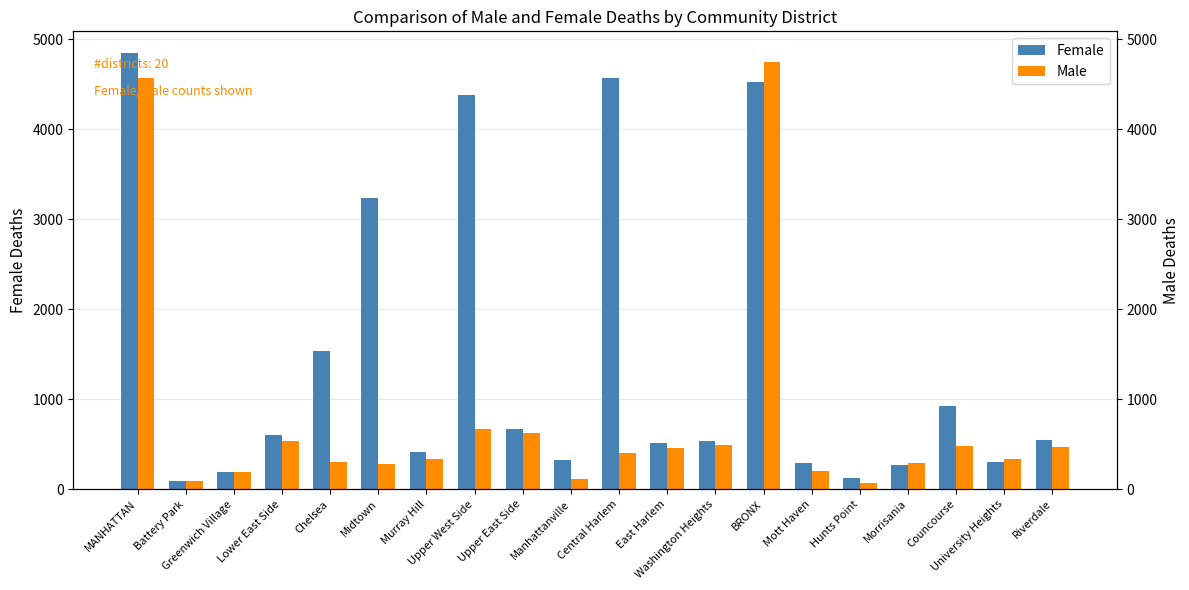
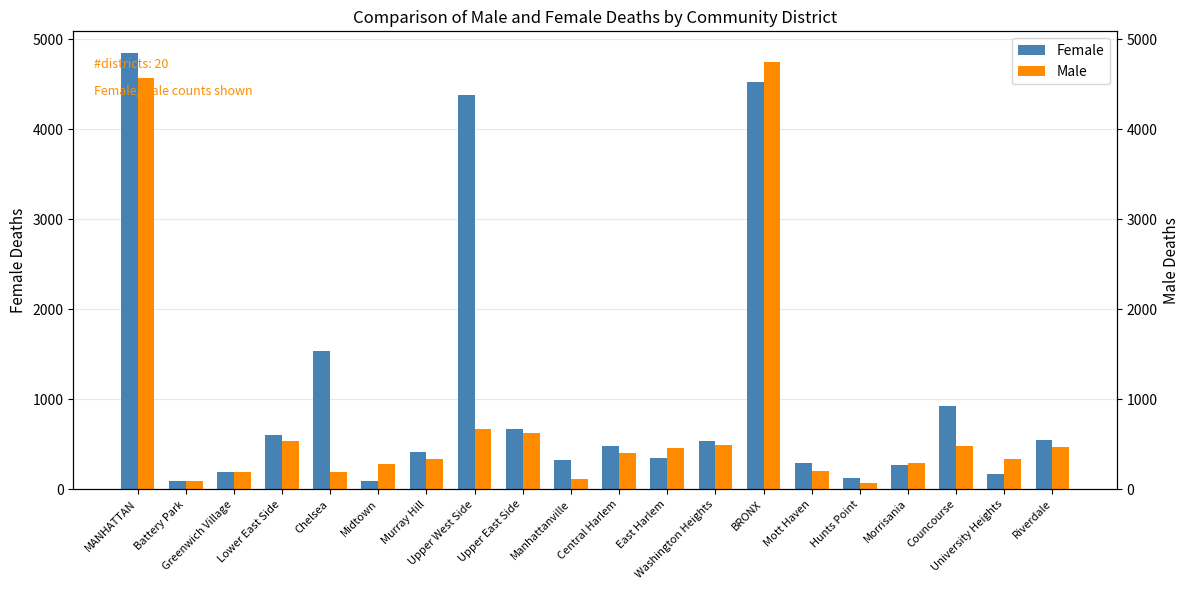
Male, Chelsea: 300 -> 200
Female, Midtown: 3200 -> 100
Female, Central Harlem: 4600 -> 500
Female, East Harlem: 500 -> 300
Female, University Heights: 300 -> 200
